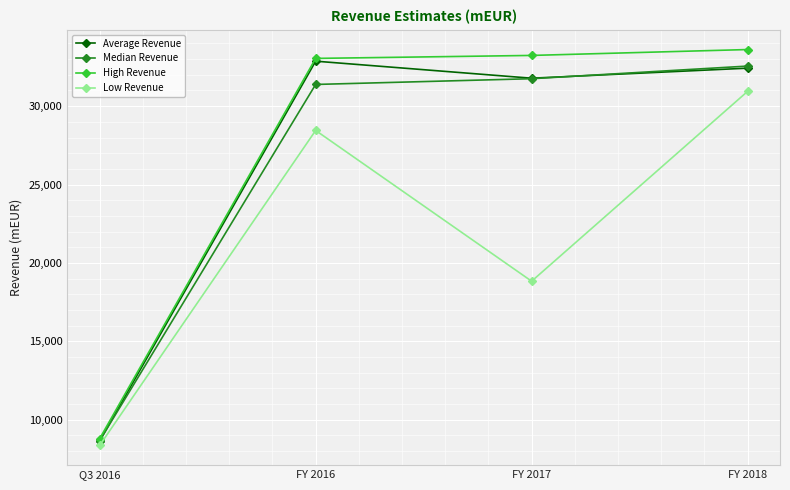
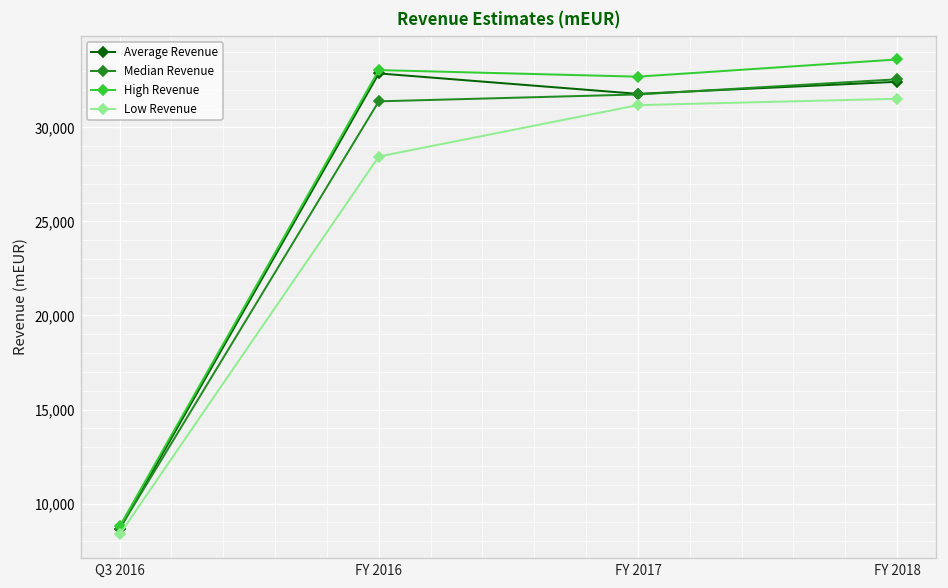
High Revenue, FY 2017: 33,200 -> 32,700
Low Revenue, FY 2017: 18,800 -> 31,200
Low Revenue, FY 2018: 30,900 -> 31,500
